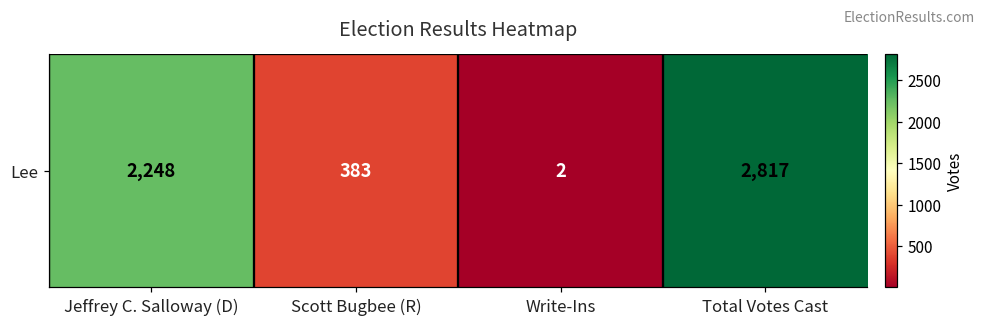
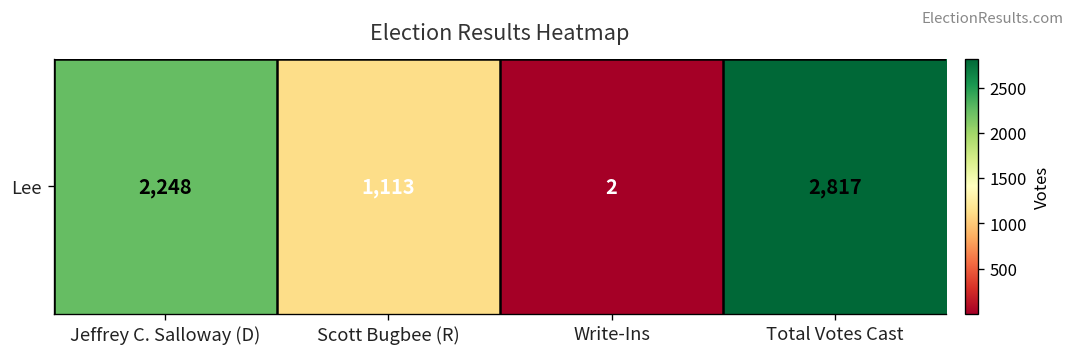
Lee, Scott Bugbee (R): 383 -> 1,113
